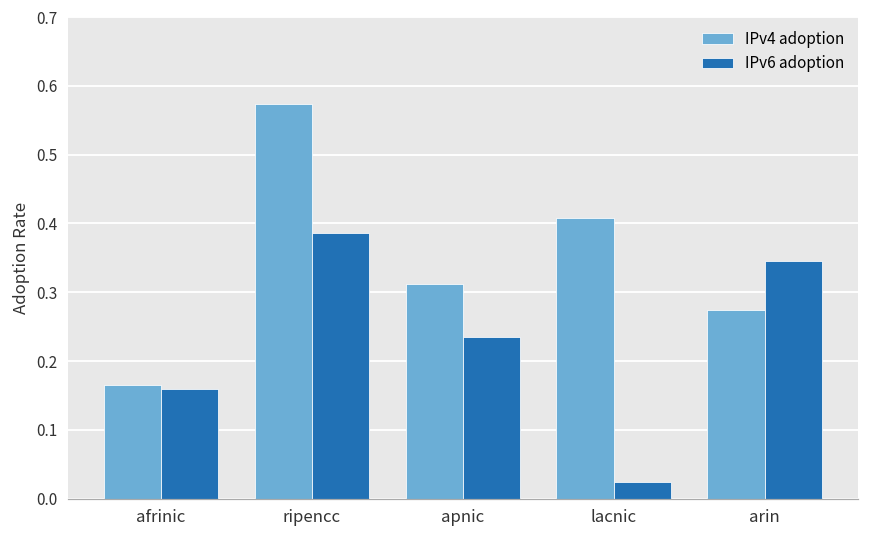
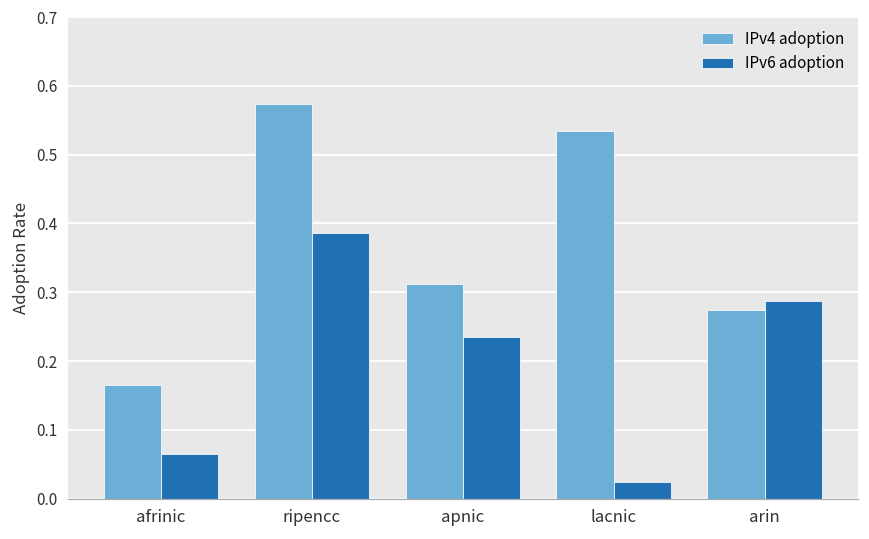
IPv6 adoption, afrinic: 0.16 -> 0.07
IPv4 adoption, lacnic: 0.41 -> 0.53
IPv6 adoption, arin: 0.35 -> 0.29
